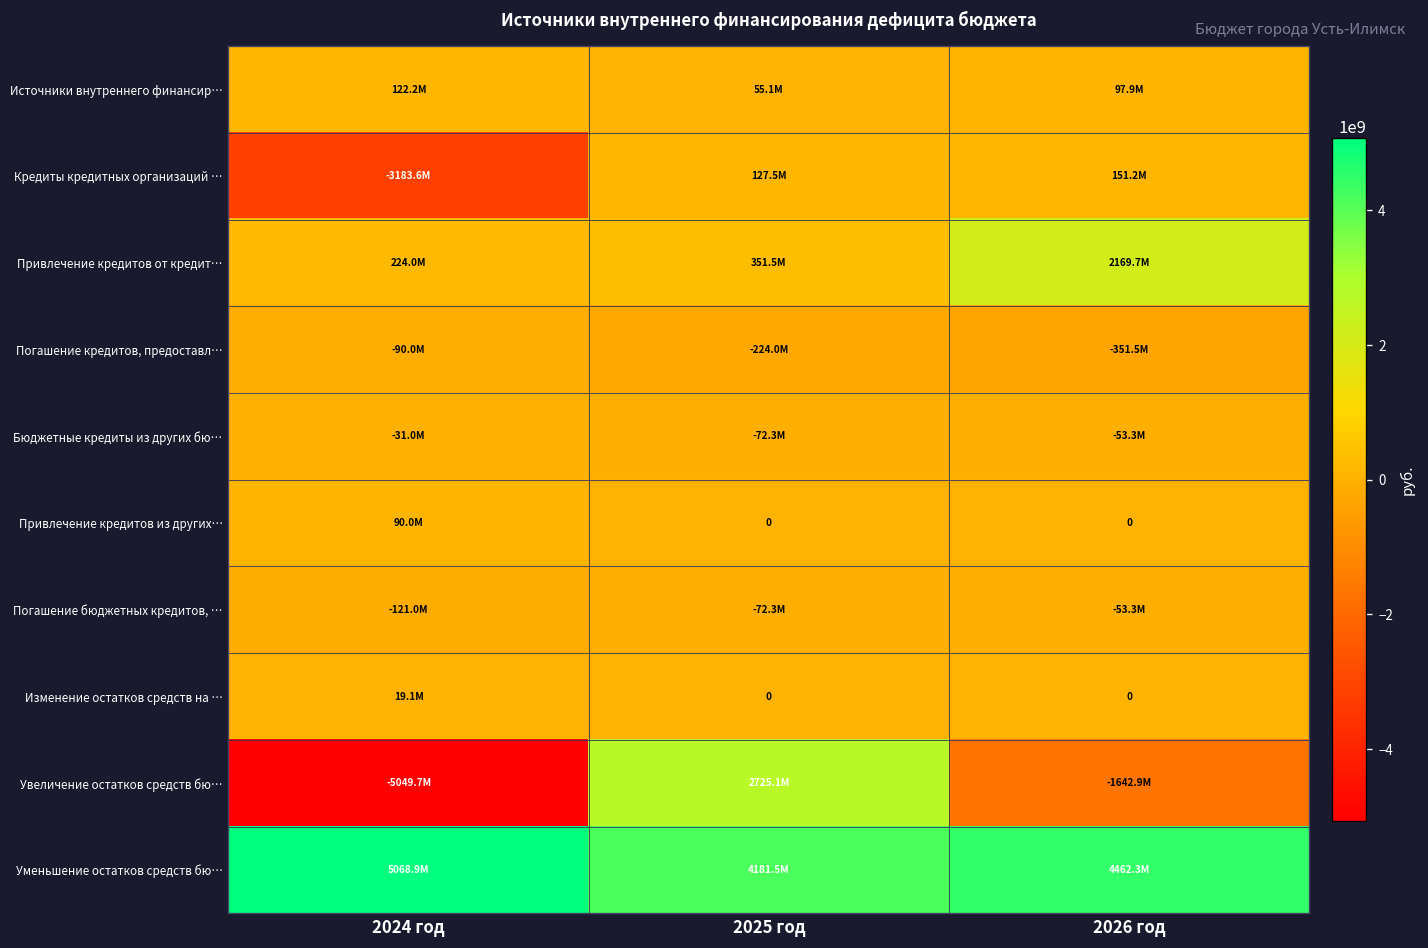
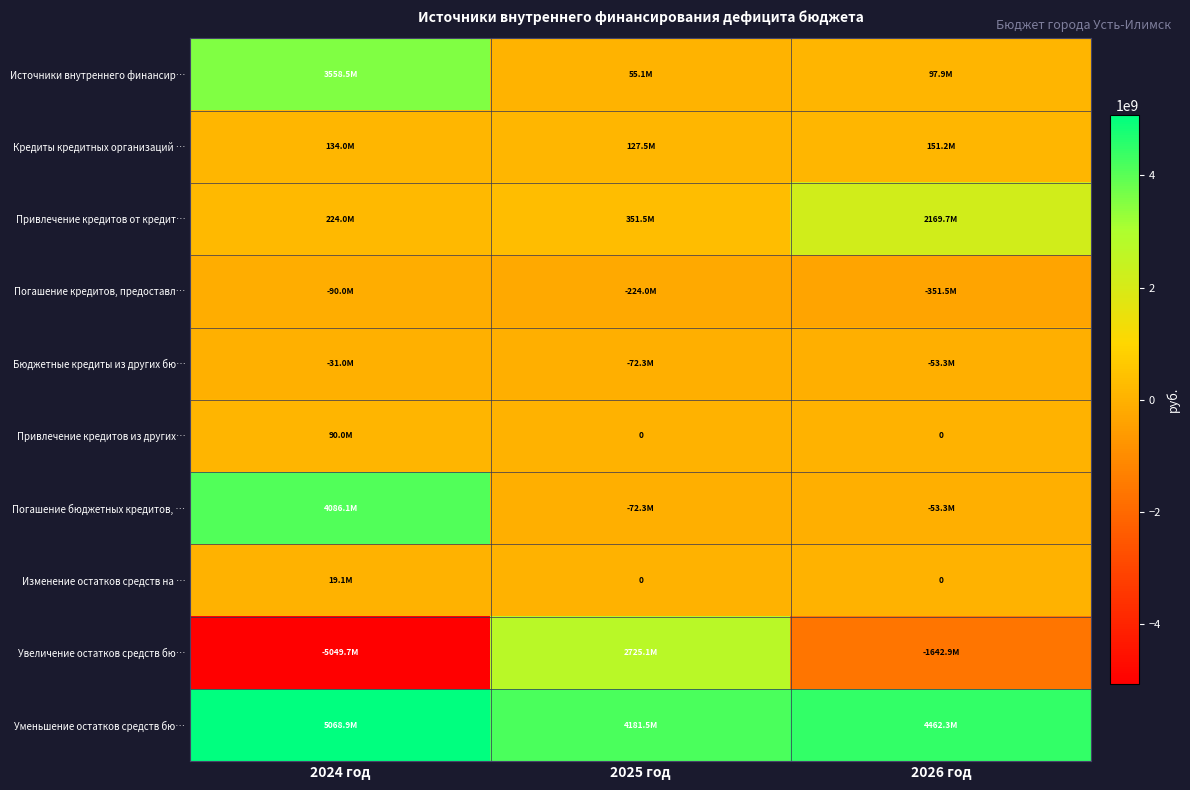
Источники внутреннего финансир…, 2024 год: 122.2M -> 3558.5M
Кредиты кредитных организаций …, 2024 год: -3183.6M -> 134.0M
Погашение бюджетных кредитов, …, 2024 год: -121.0M -> 4086.1M
